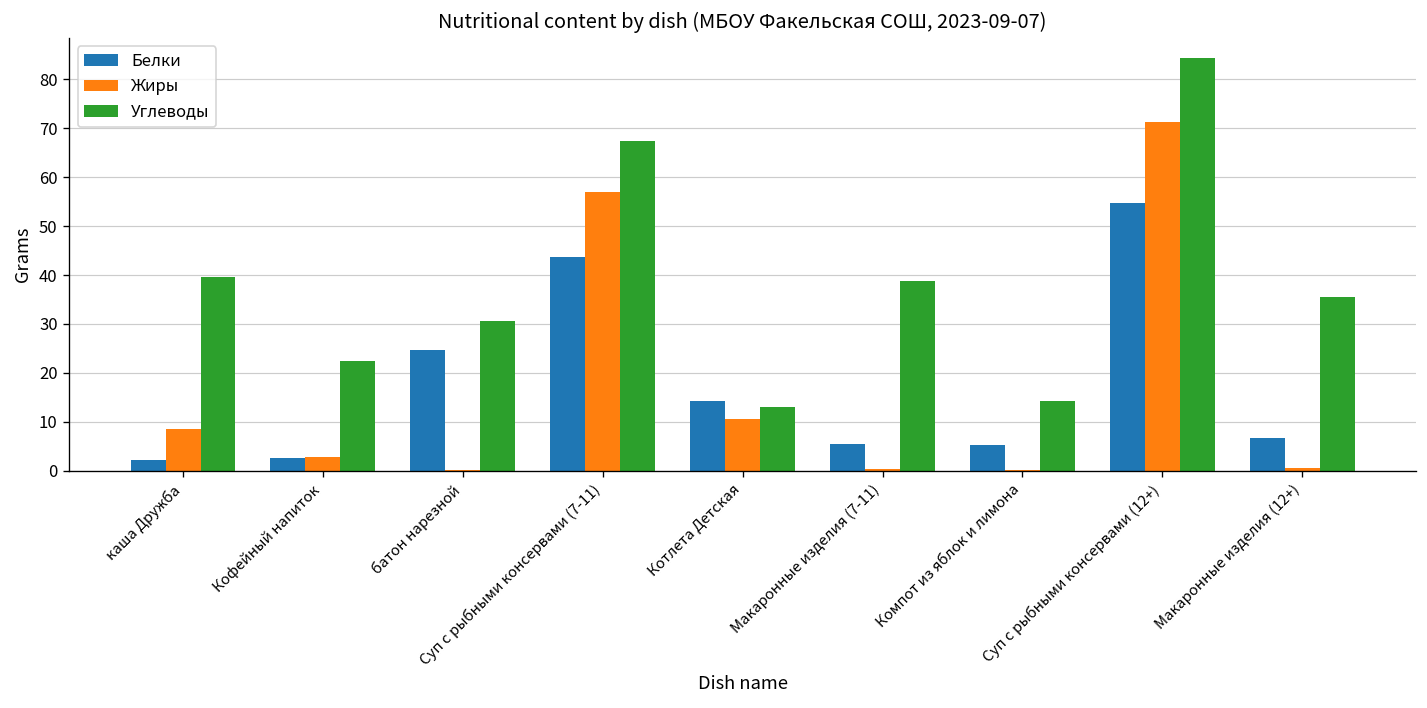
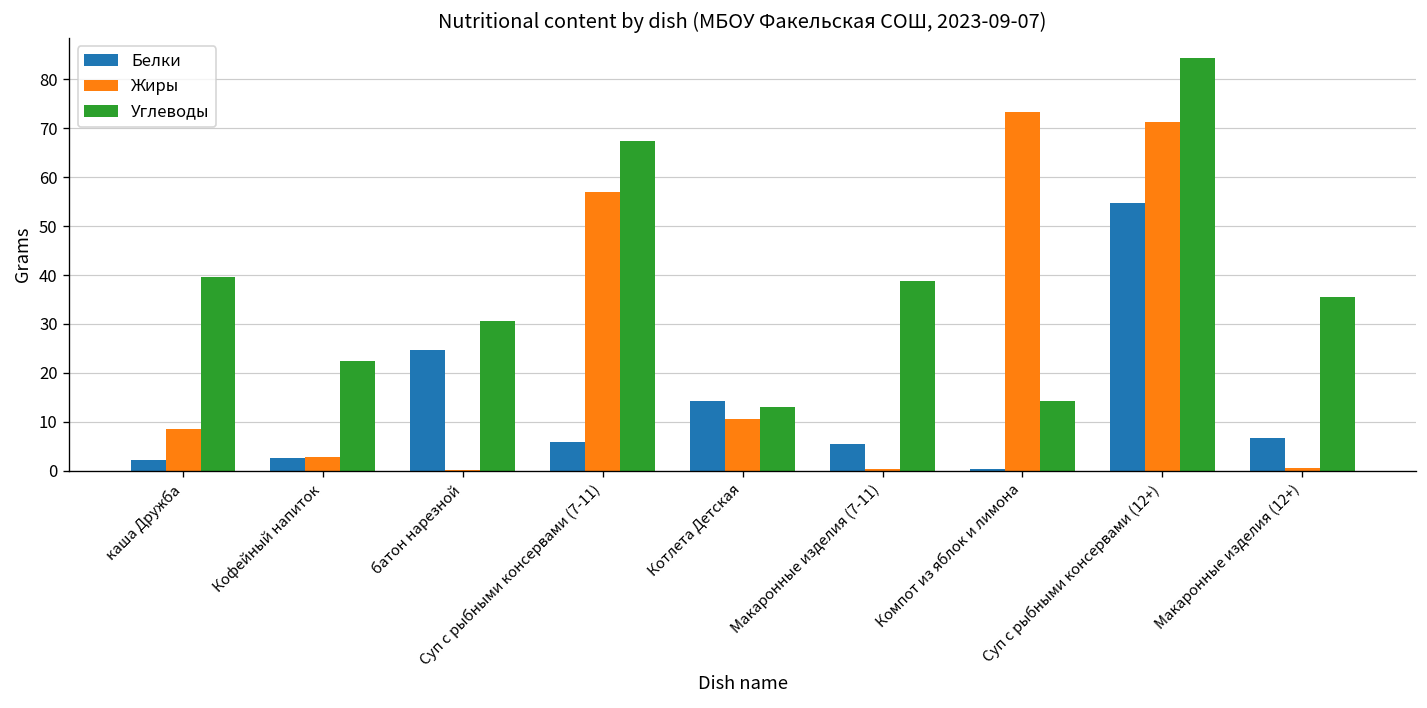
Белки, Суп с рыбными консервами (7-11): 44 -> 6
Белки, Компот из яблок и лимона: 5 -> 0
Жиры, Компот из яблок и лимона: 0 -> 73
